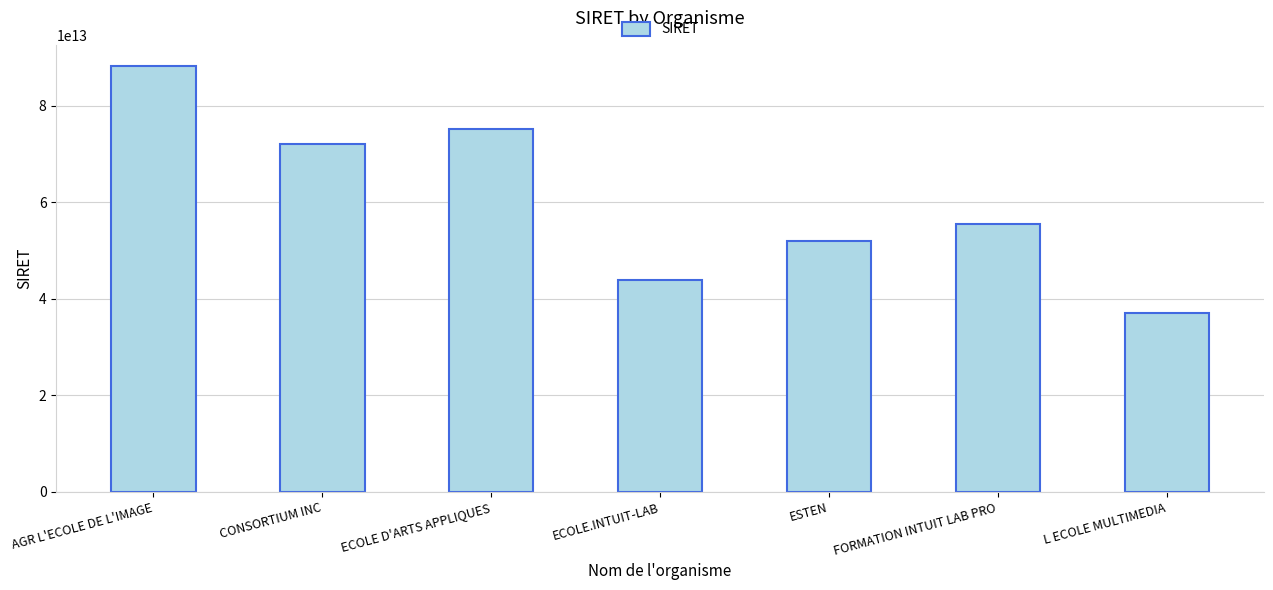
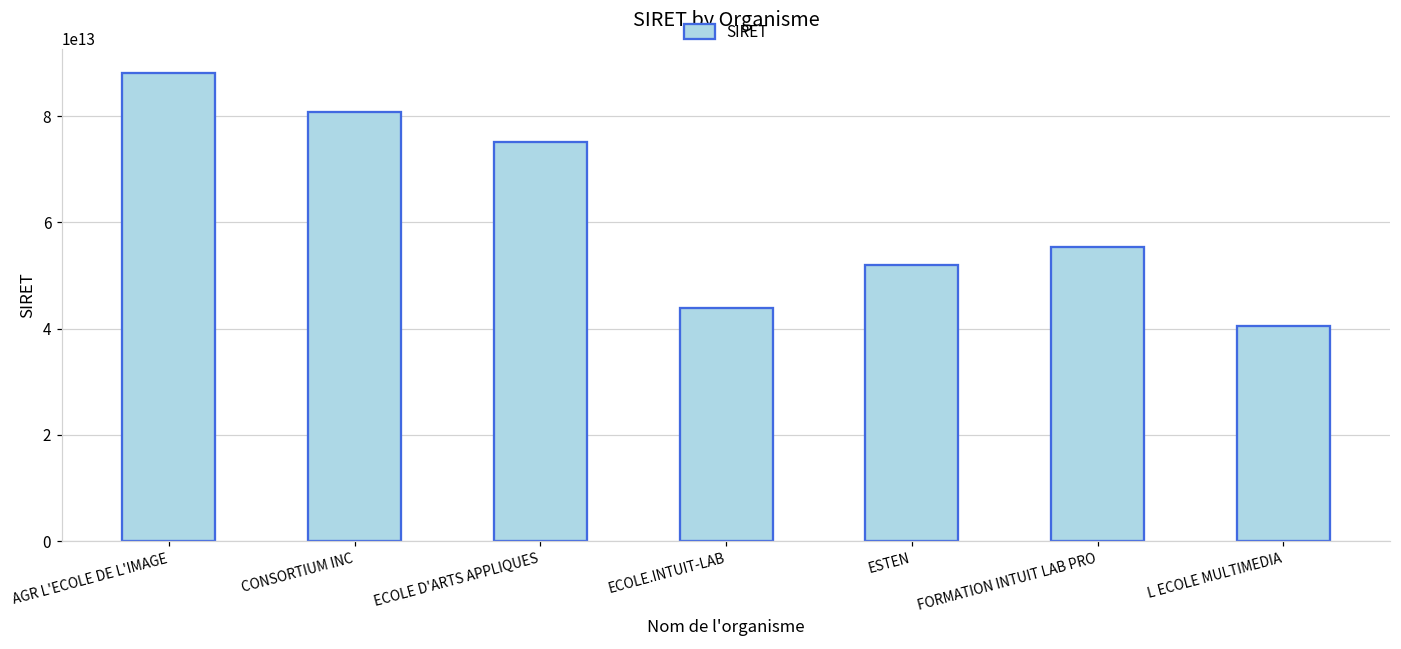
CONSORTIUM INC: 72000000000000 -> 81000000000000
L ECOLE MULTIMEDIA: 37000000000000 -> 40000000000000
